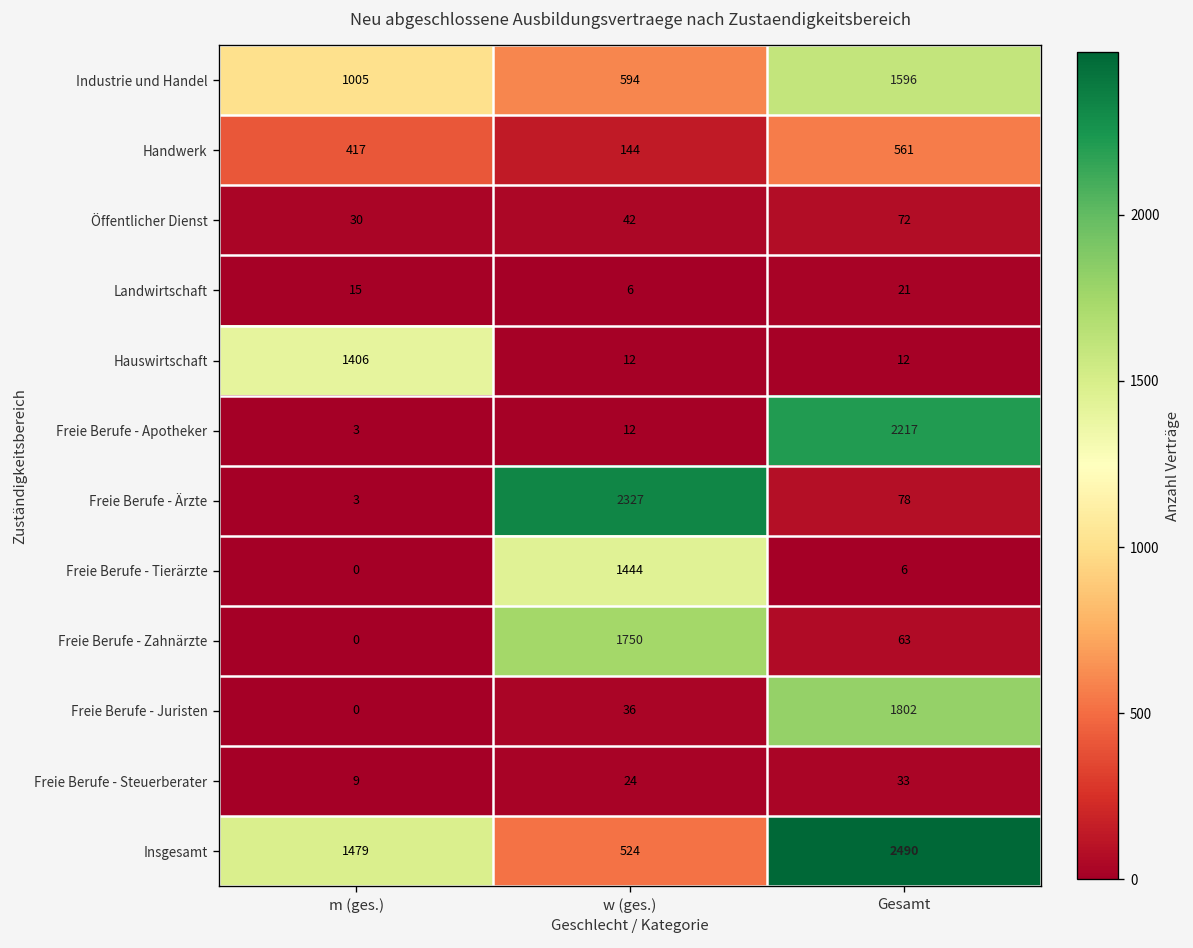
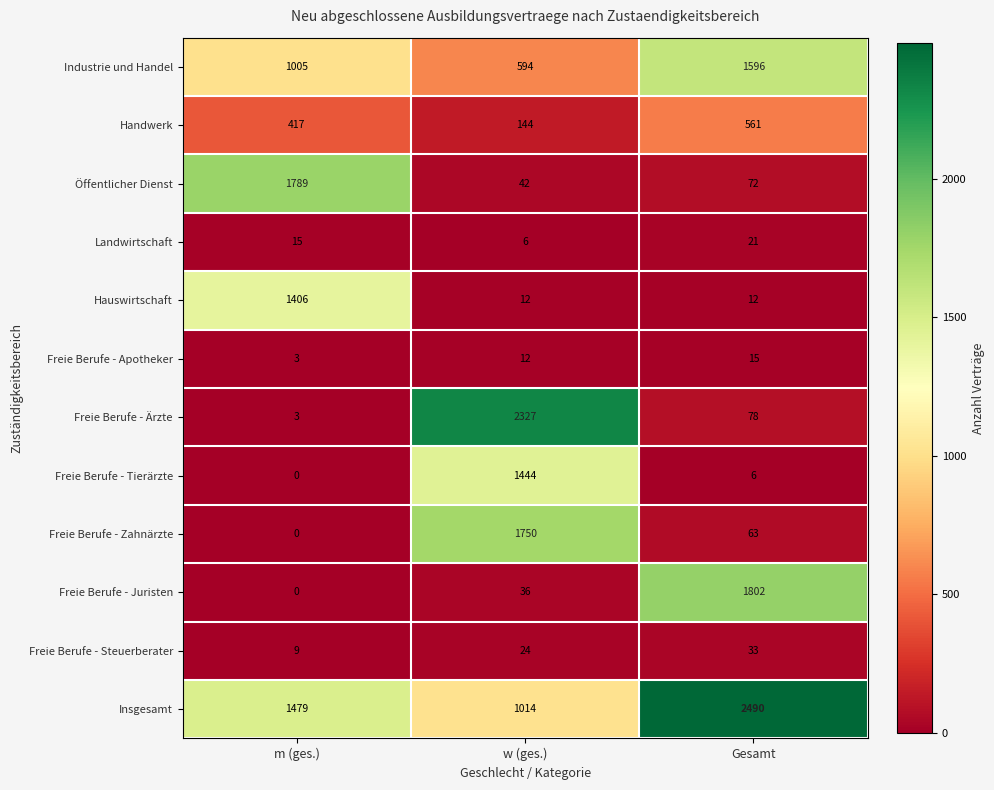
Öffentlicher Dienst, m (ges.): 30 -> 1789
Freie Berufe - Apotheker, Gesamt: 2217 -> 15
Insgesamt, w (ges.): 524 -> 1014
